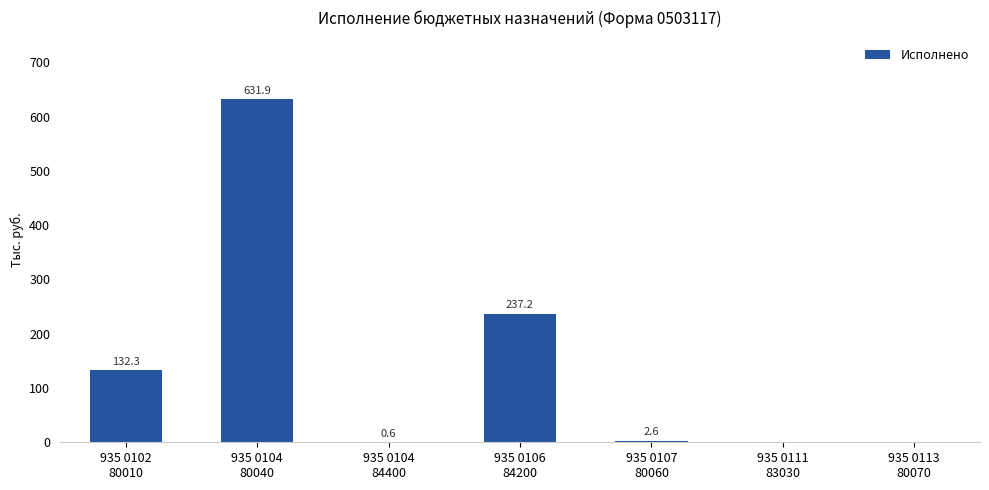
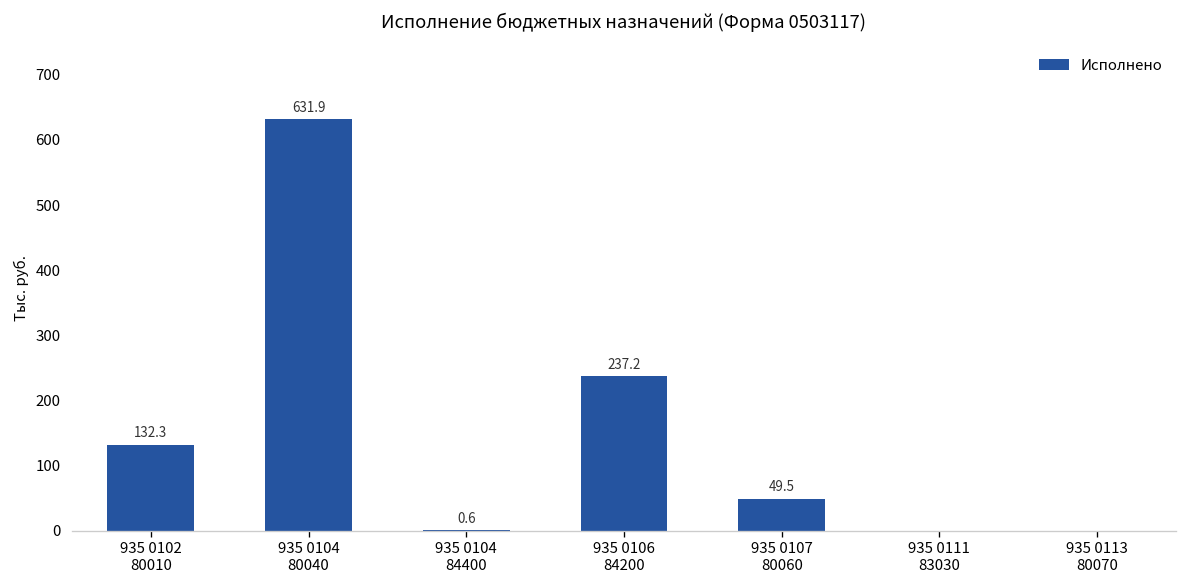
935 0107 80060: 2.6 -> 49.5
